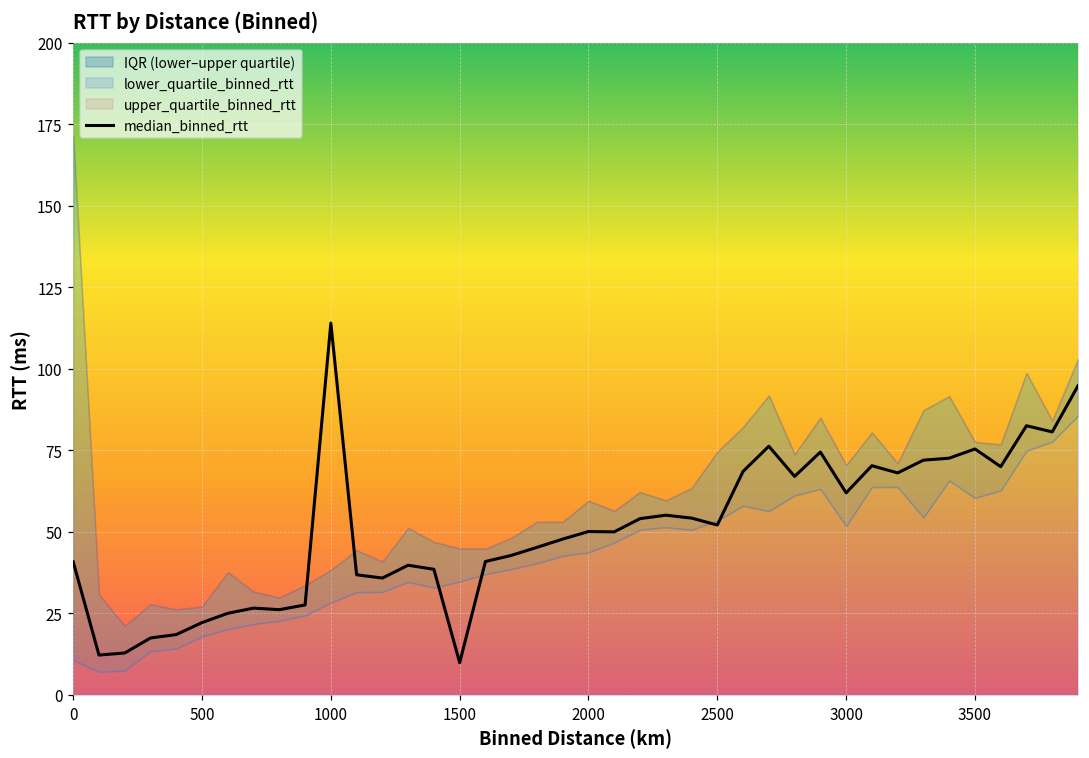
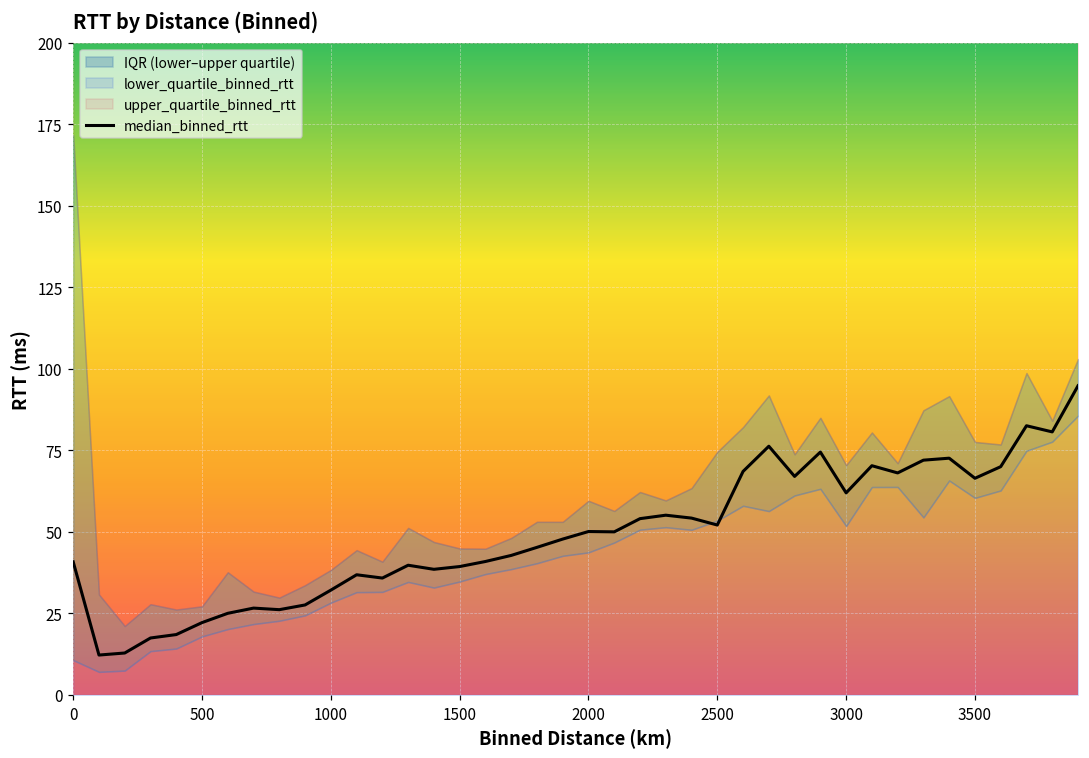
median_binned_rtt, 1000: 114 -> 32
median_binned_rtt, 1500: 10 -> 39
median_binned_rtt, 3500: 75 -> 66
